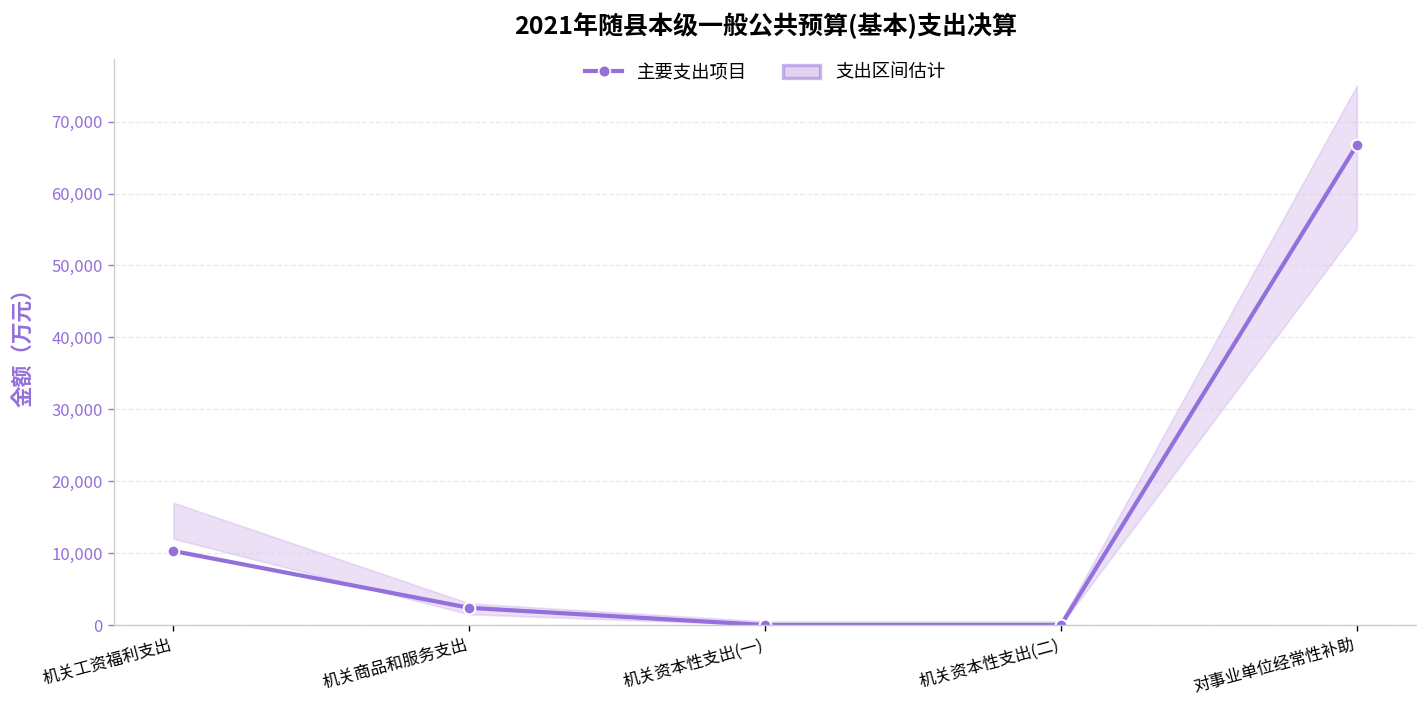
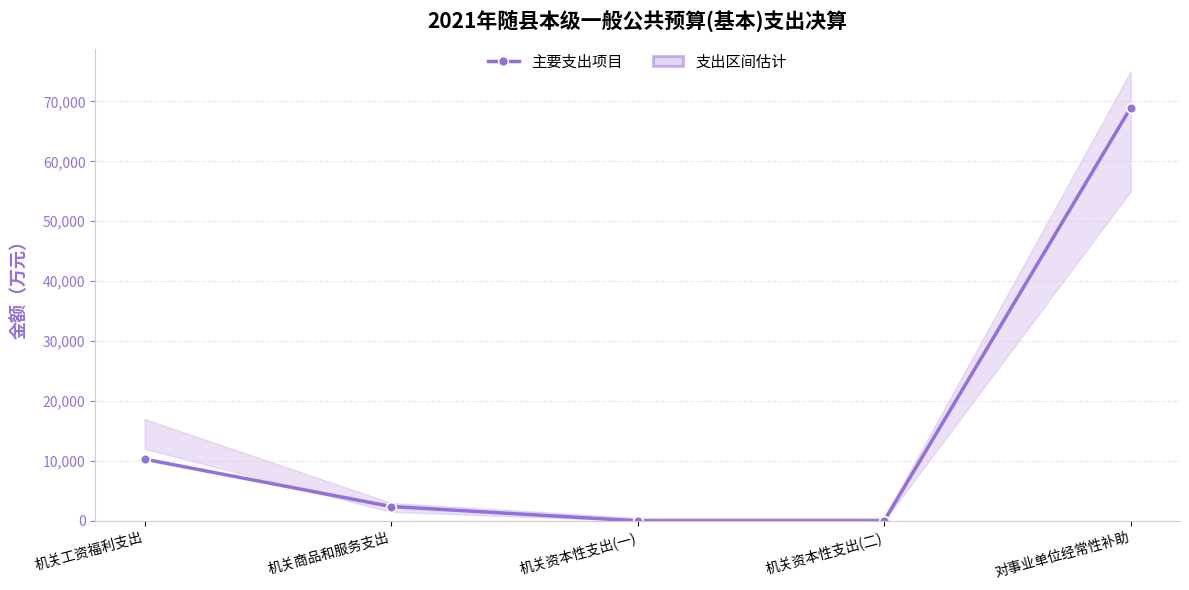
主要支出项目, 对事业单位经常性补助: 67,000 -> 69,000
